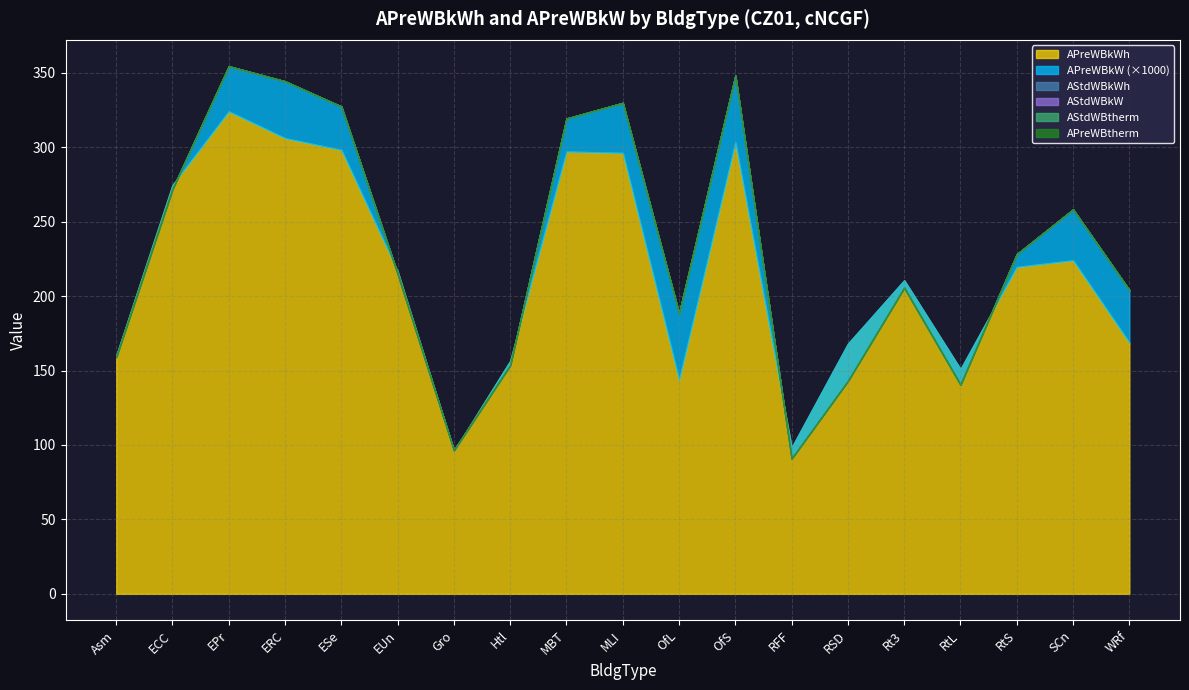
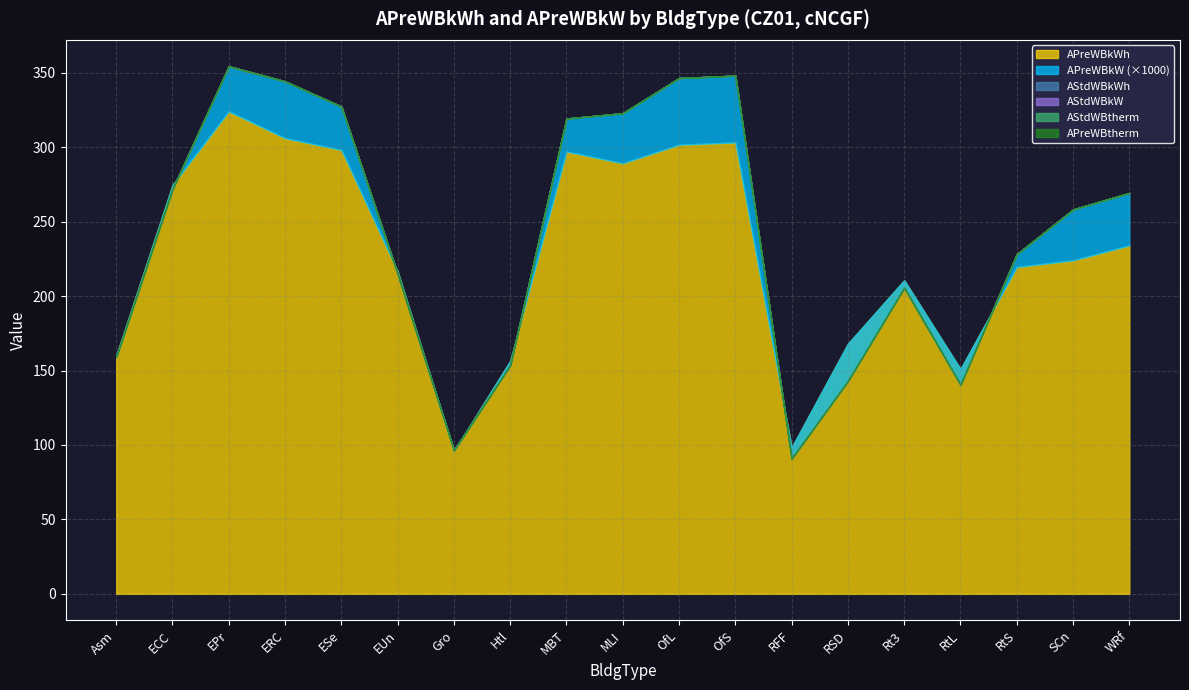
APreWBkWh, MLI: 296 -> 289
APreWBkWh, OfL: 144 -> 302
APreWBkWh, WRf: 169 -> 234
